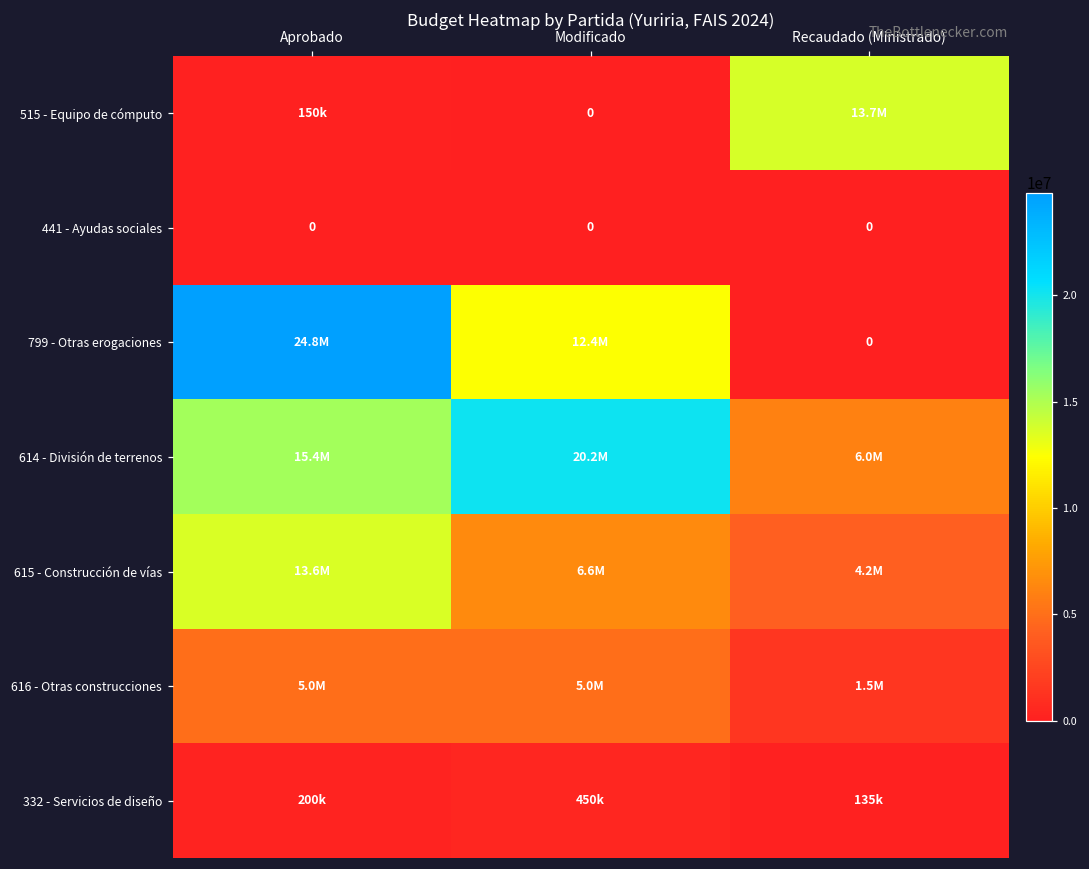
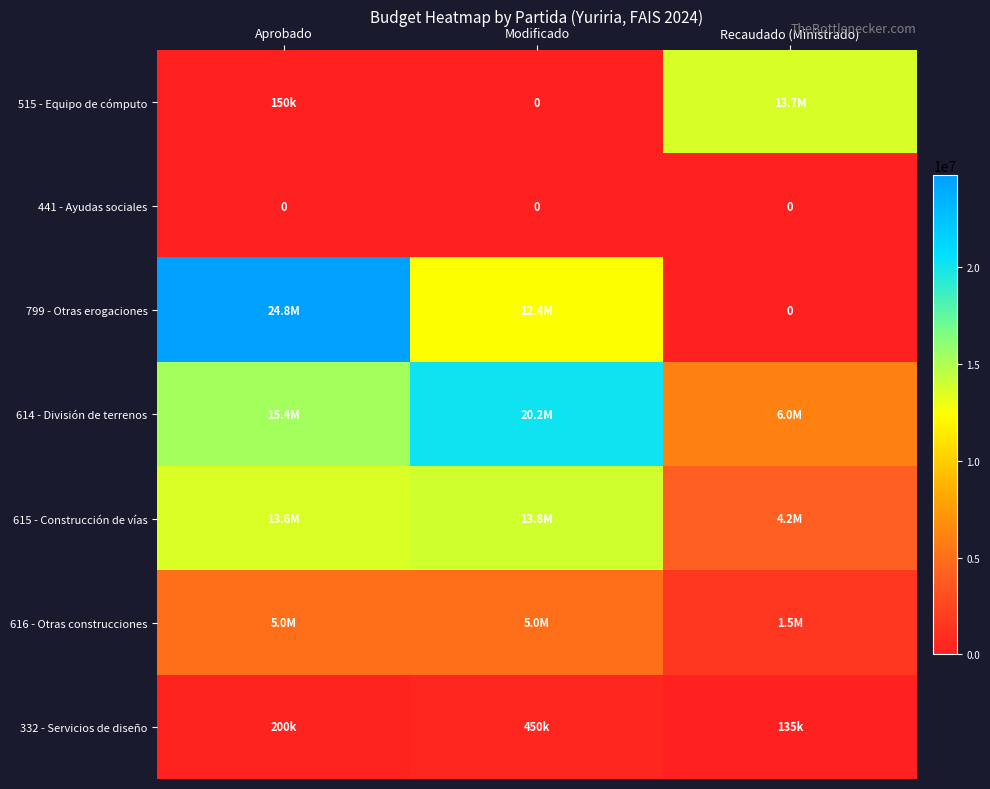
615 - Construcción de vías, Modificado: 6.6M -> 13.8M
